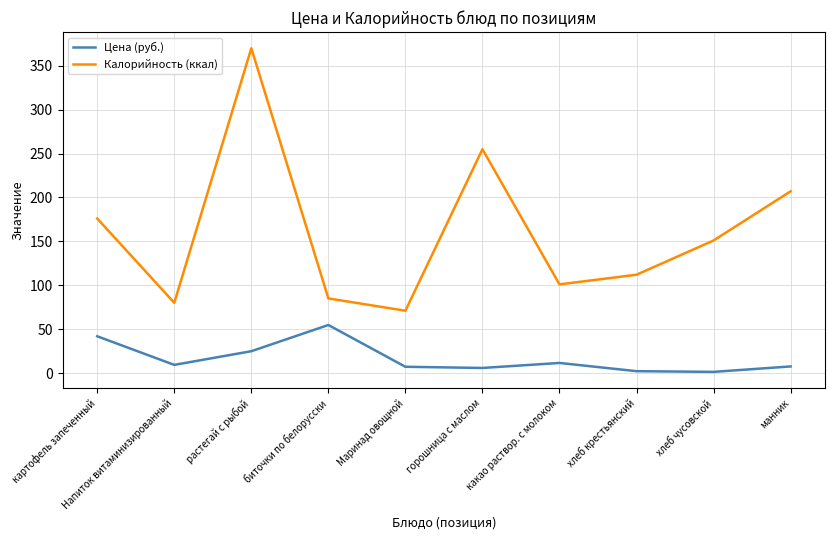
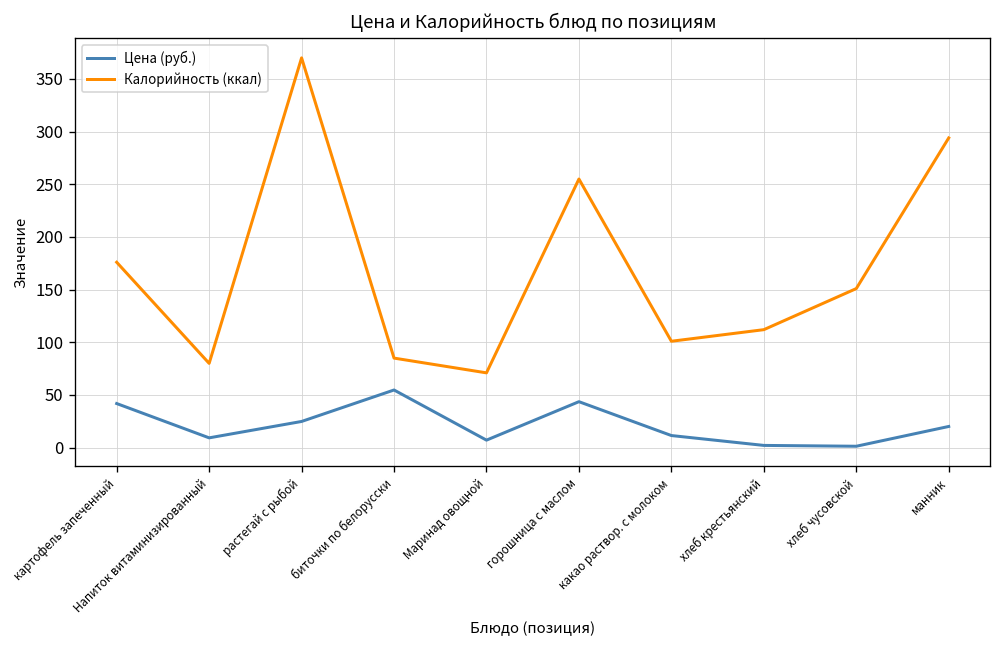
Цена (руб.), горошница с маслом: 10 -> 40
Цена (руб.), манник: 10 -> 20
Калорийность (ккал), манник: 210 -> 290
